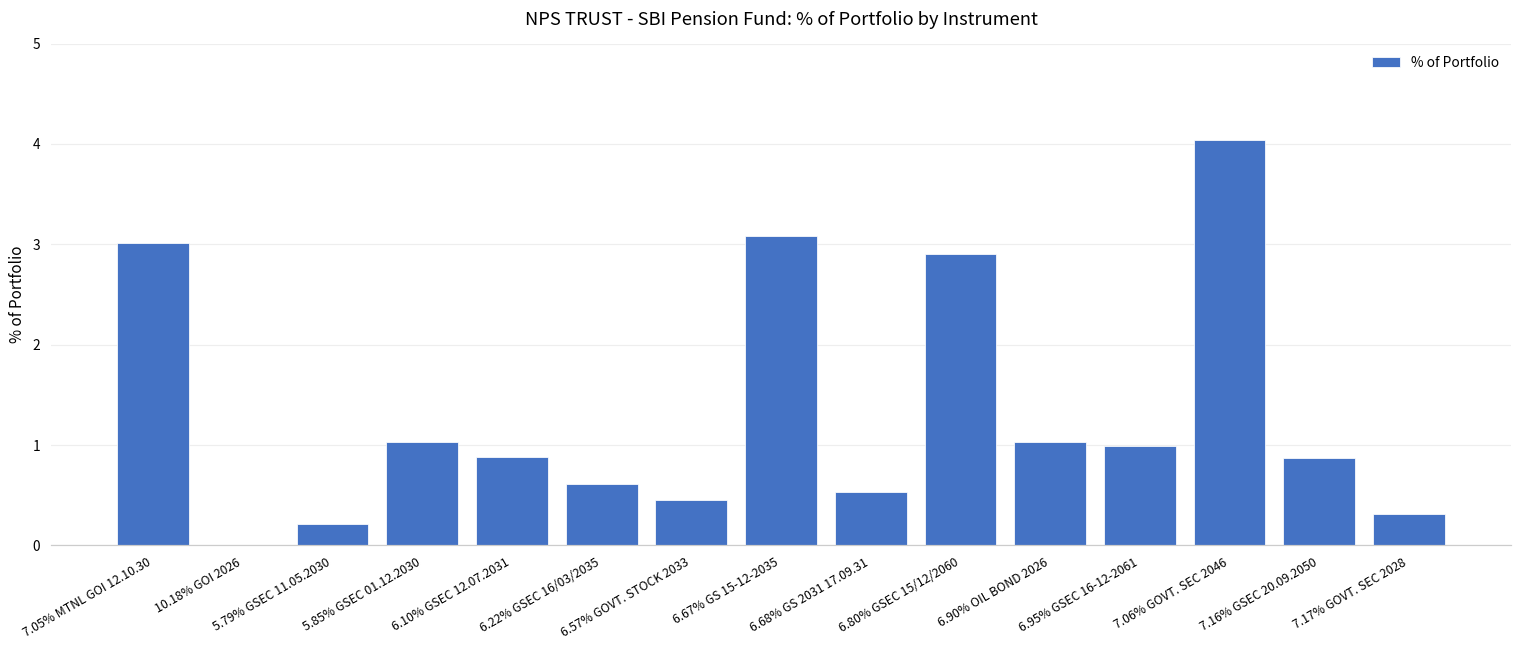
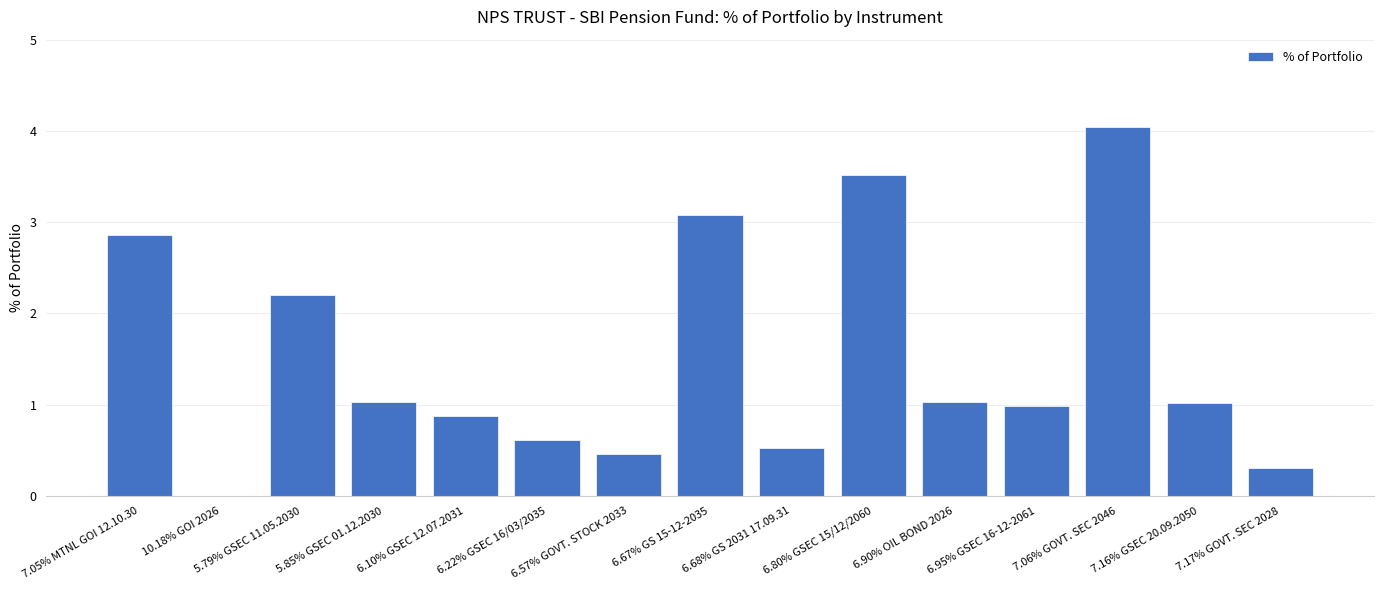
7.05% MTNL GOI 12.10.30: 3.0 -> 2.9
5.79% GSEC 11.05.2030: 0.2 -> 2.2
6.80% GSEC 15/12/2060: 2.9 -> 3.5
7.16% GSEC 20.09.2050: 0.9 -> 1.0
